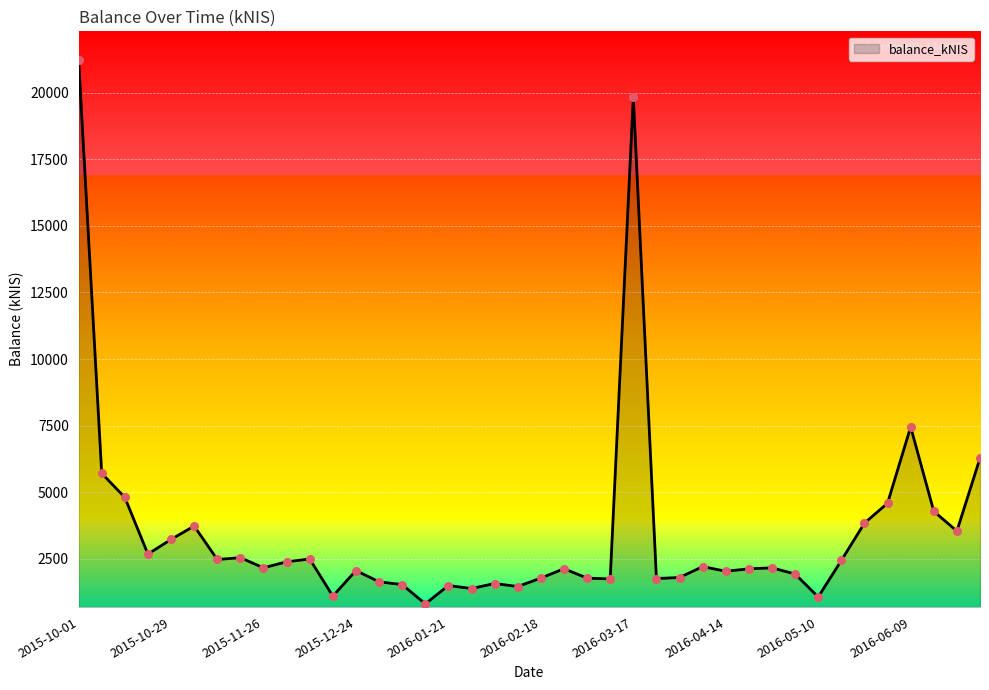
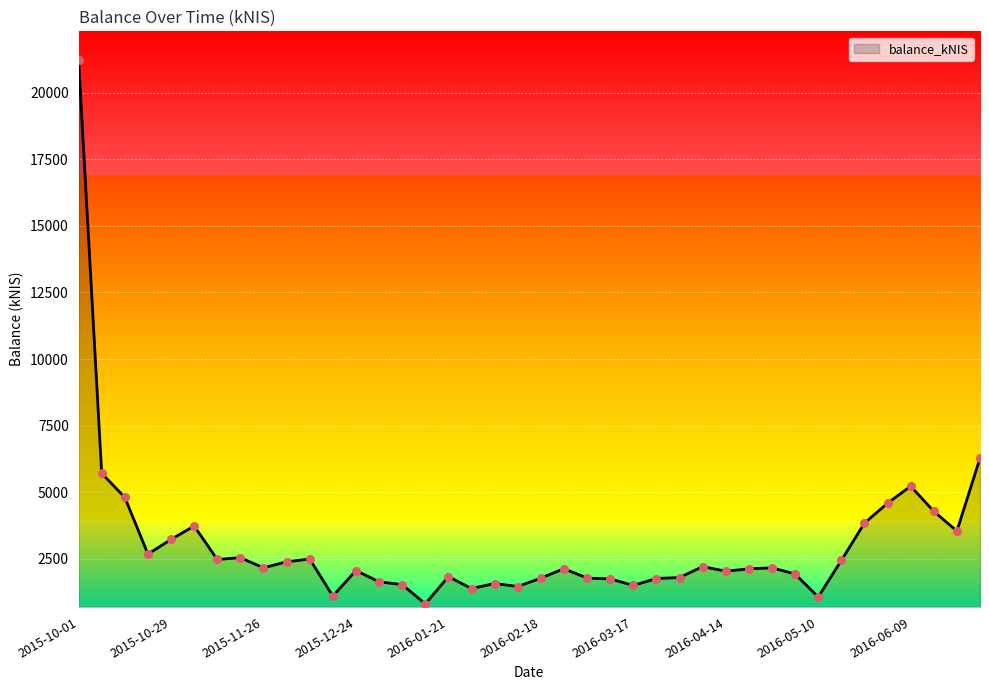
2016-01-21: 1500 -> 1800
2016-03-17: 19900 -> 1500
2016-06-09: 7500 -> 5200
